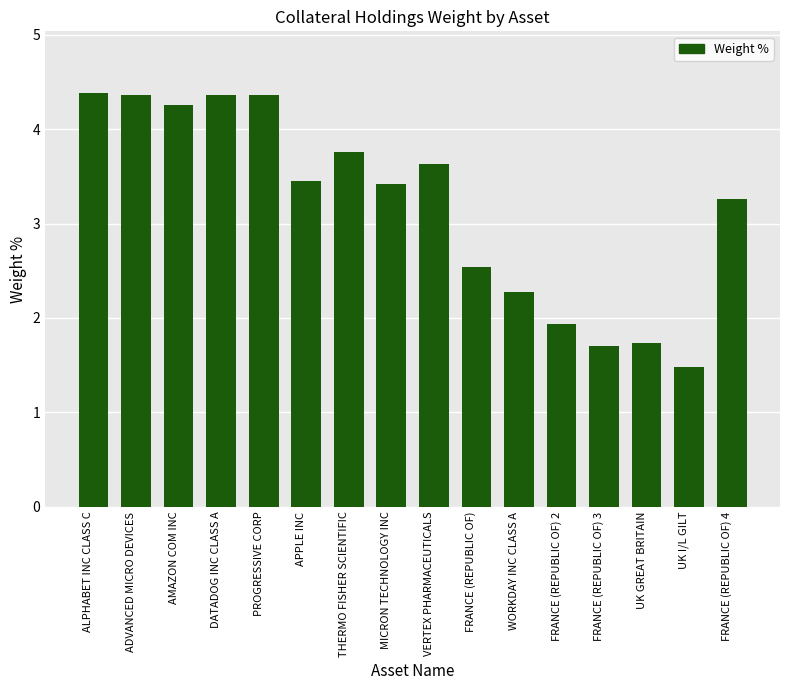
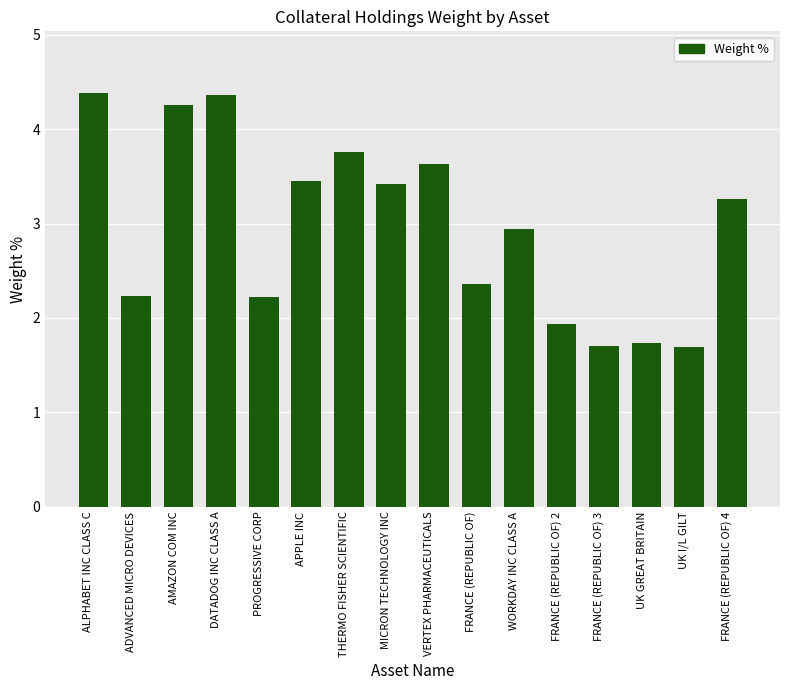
ADVANCED MICRO DEVICES: 4.4 -> 2.2
PROGRESSIVE CORP: 4.4 -> 2.2
FRANCE (REPUBLIC OF): 2.5 -> 2.4
WORKDAY INC CLASS A: 2.3 -> 2.9
UK I/L GILT: 1.5 -> 1.7
